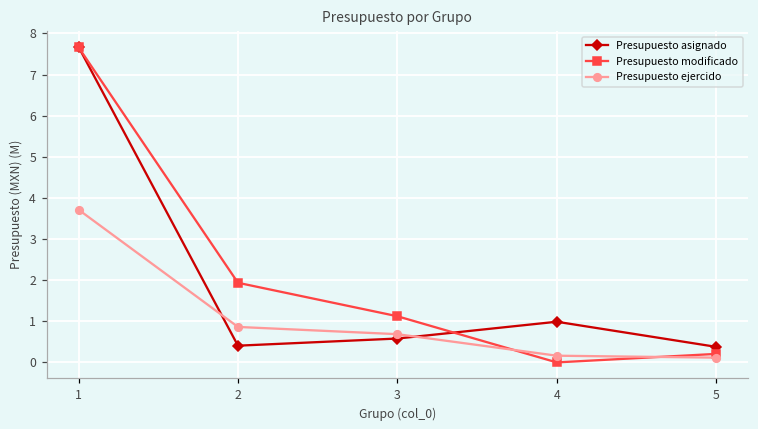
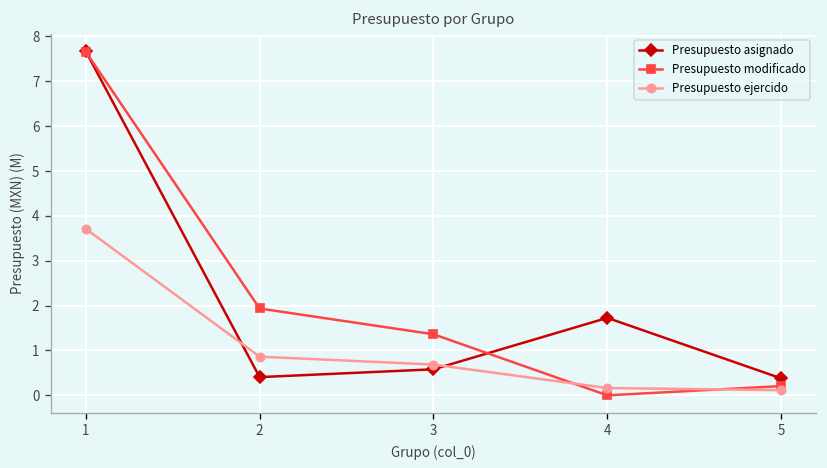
Presupuesto modificado, 3: 1.1 -> 1.4
Presupuesto asignado, 4: 1.0 -> 1.7
